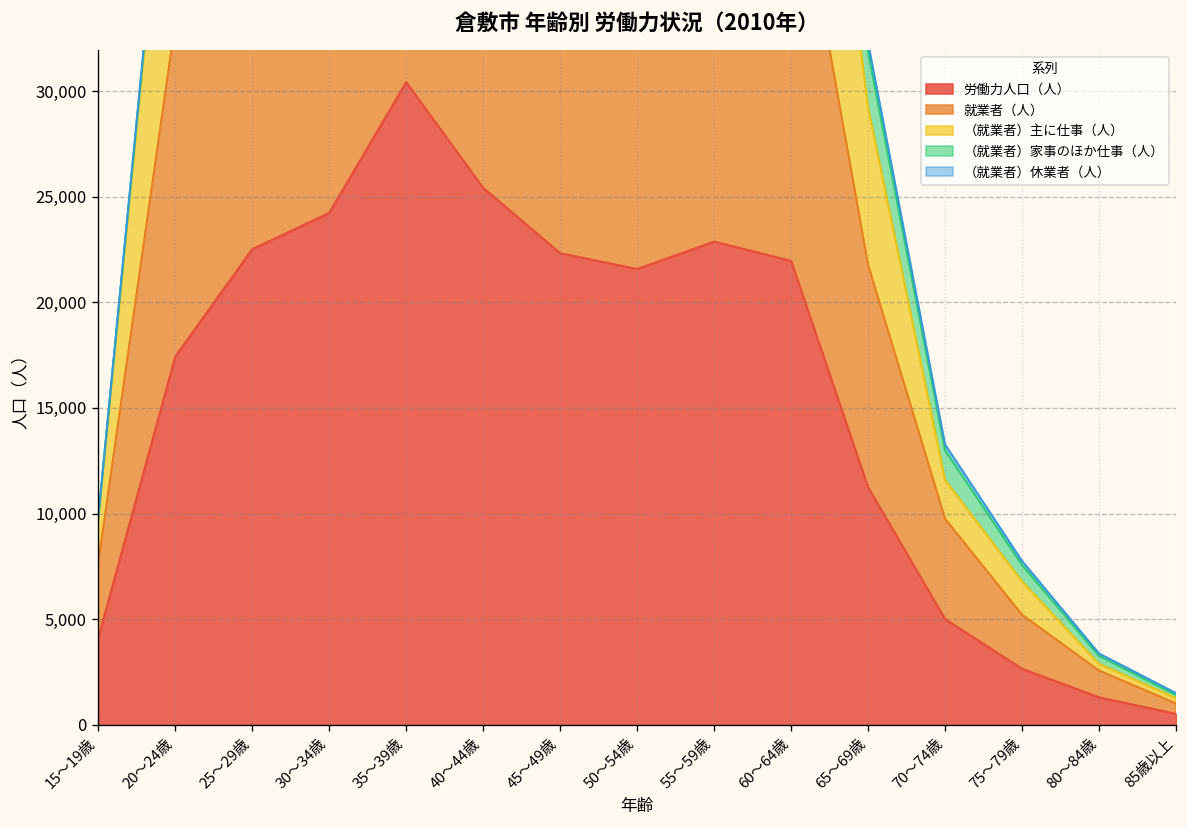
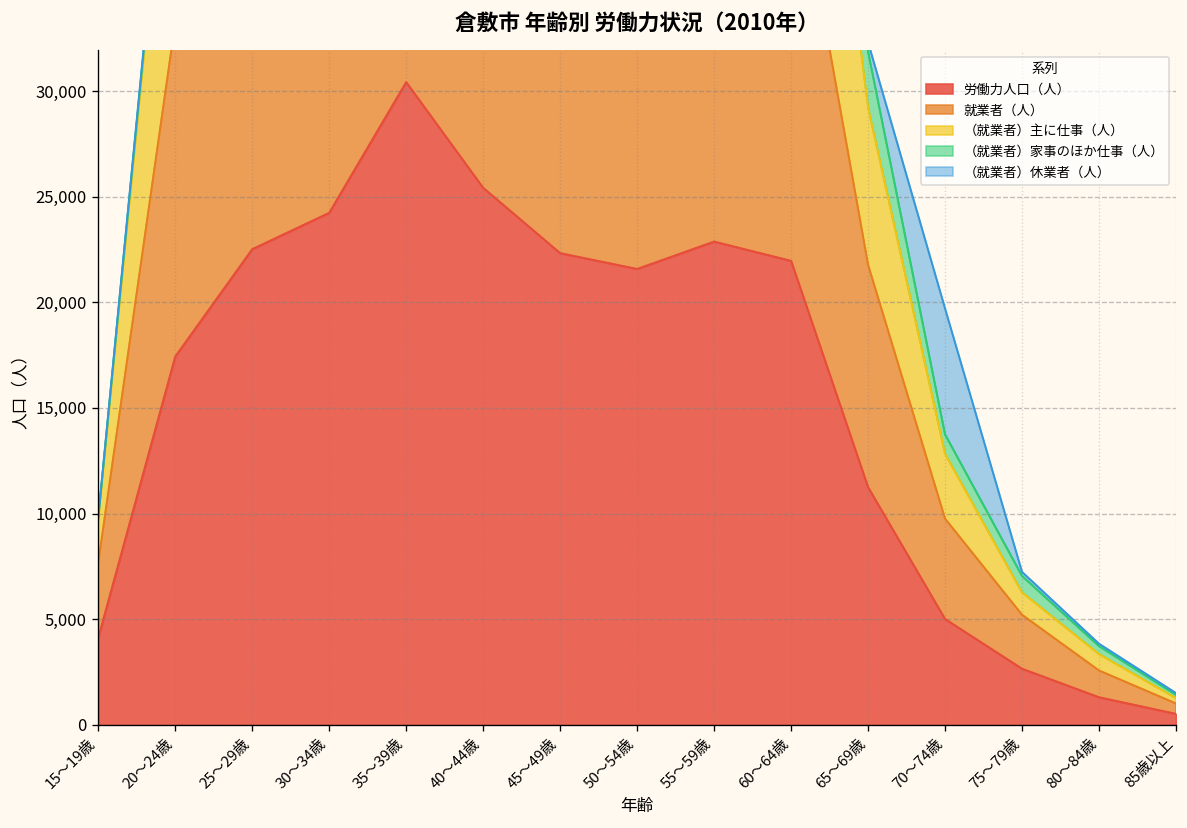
（就業者）主に仕事（人）, 70～74歳: 1,800 -> 3,100
（就業者）家事のほか仕事（人）, 70～74歳: 1,400 -> 900
（就業者）休業者（人）, 70～74歳: 300 -> 6,000
（就業者）主に仕事（人）, 75～79歳: 1,600 -> 1,100
（就業者）主に仕事（人）, 80～84歳: 300 -> 800
